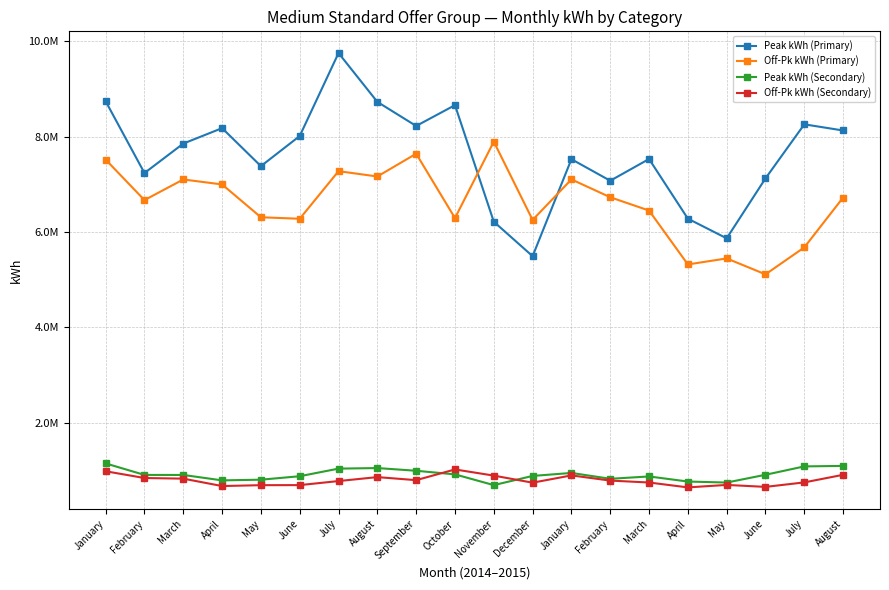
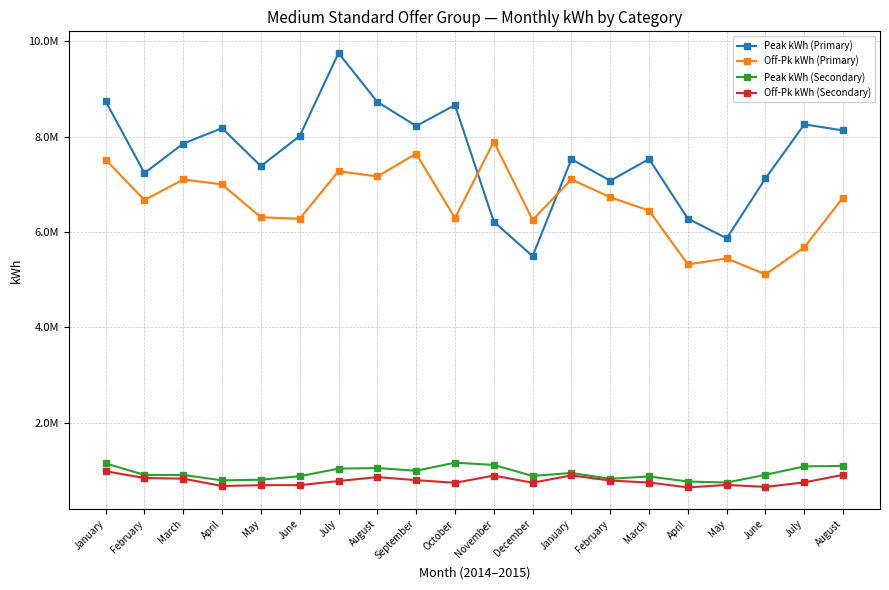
Peak kWh (Secondary), October: 900000 -> 1200000
Off-Pk kWh (Secondary), October: 1000000 -> 700000
Peak kWh (Secondary), November: 700000 -> 1100000
